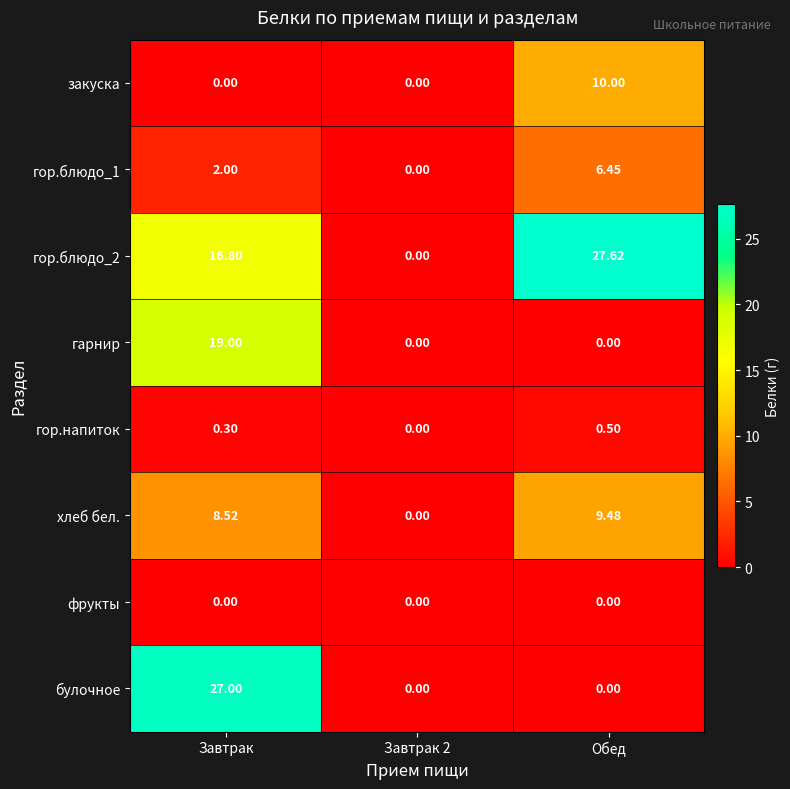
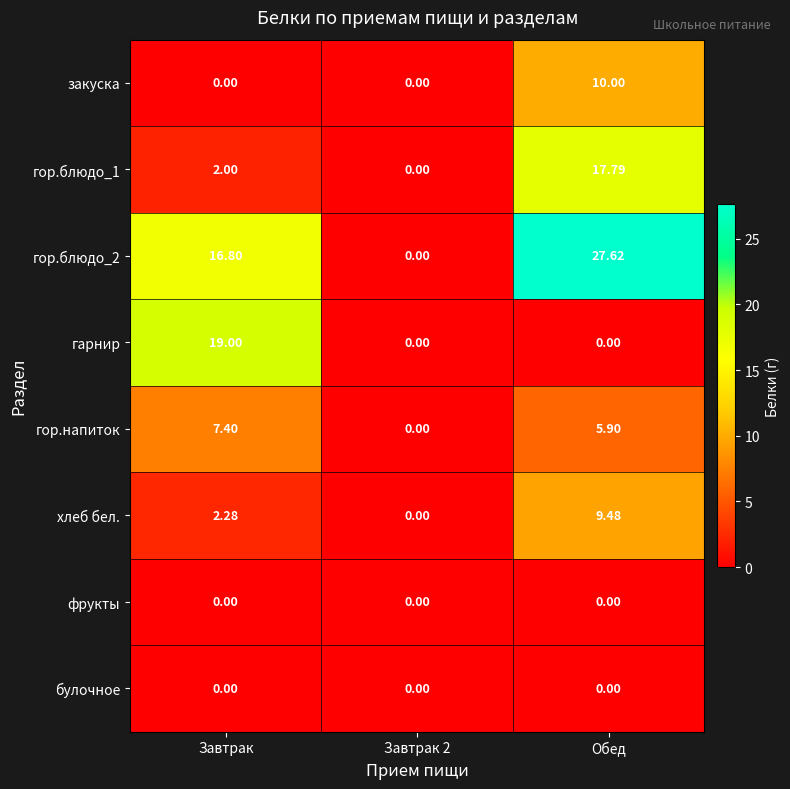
гор.блюдо_1, Обед: 6.45 -> 17.79
гор.напиток, Завтрак: 0.30 -> 7.40
гор.напиток, Обед: 0.50 -> 5.90
хлеб бел., Завтрак: 8.52 -> 2.28
булочное, Завтрак: 27.00 -> 0.00
